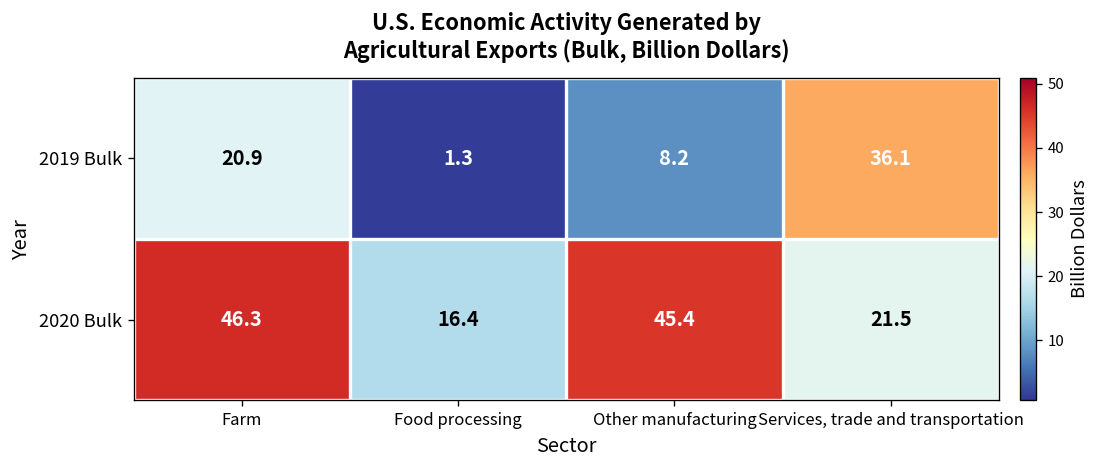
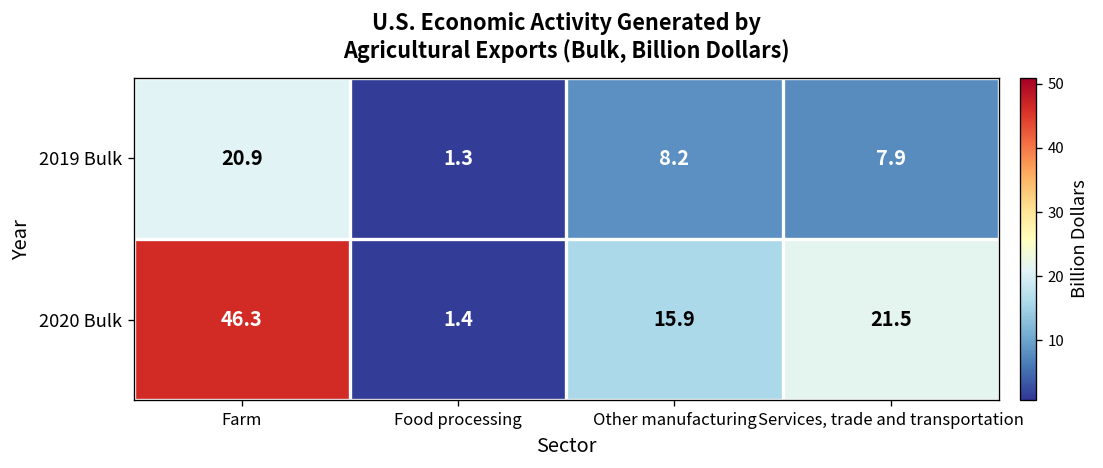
2019 Bulk, Services, trade and transportation: 36.1 -> 7.9
2020 Bulk, Food processing: 16.4 -> 1.4
2020 Bulk, Other manufacturing: 45.4 -> 15.9
